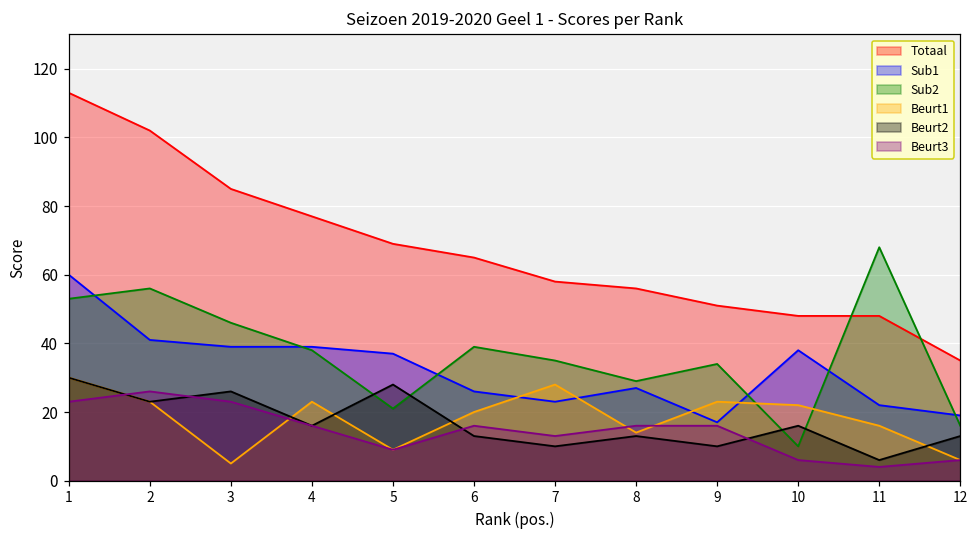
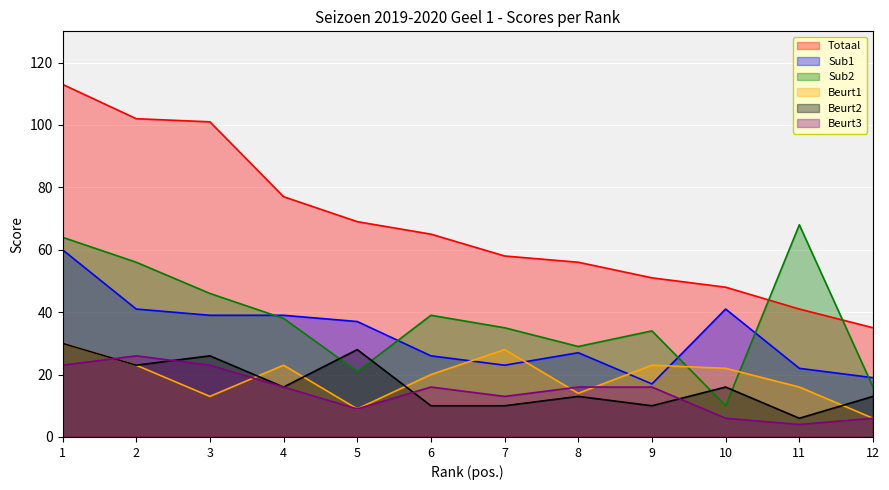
Sub2, 1: 53 -> 64
Totaal, 3: 85 -> 101
Beurt1, 3: 5 -> 13
Beurt2, 6: 13 -> 10
Sub1, 10: 38 -> 41
Totaal, 11: 48 -> 41
